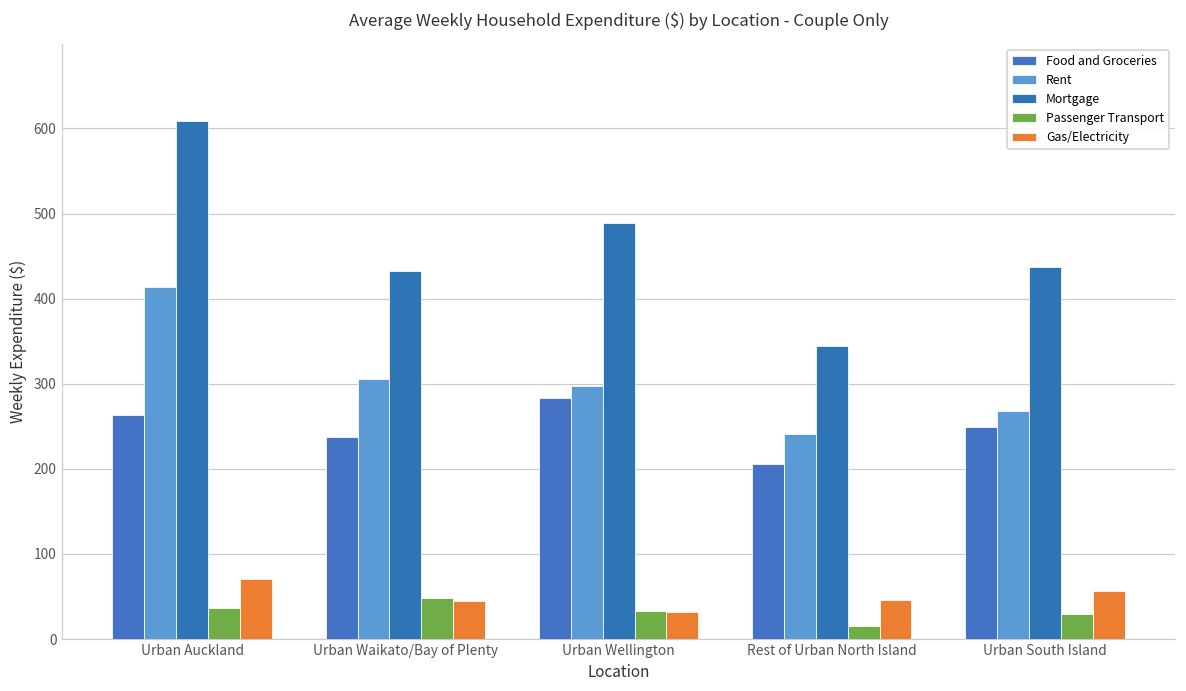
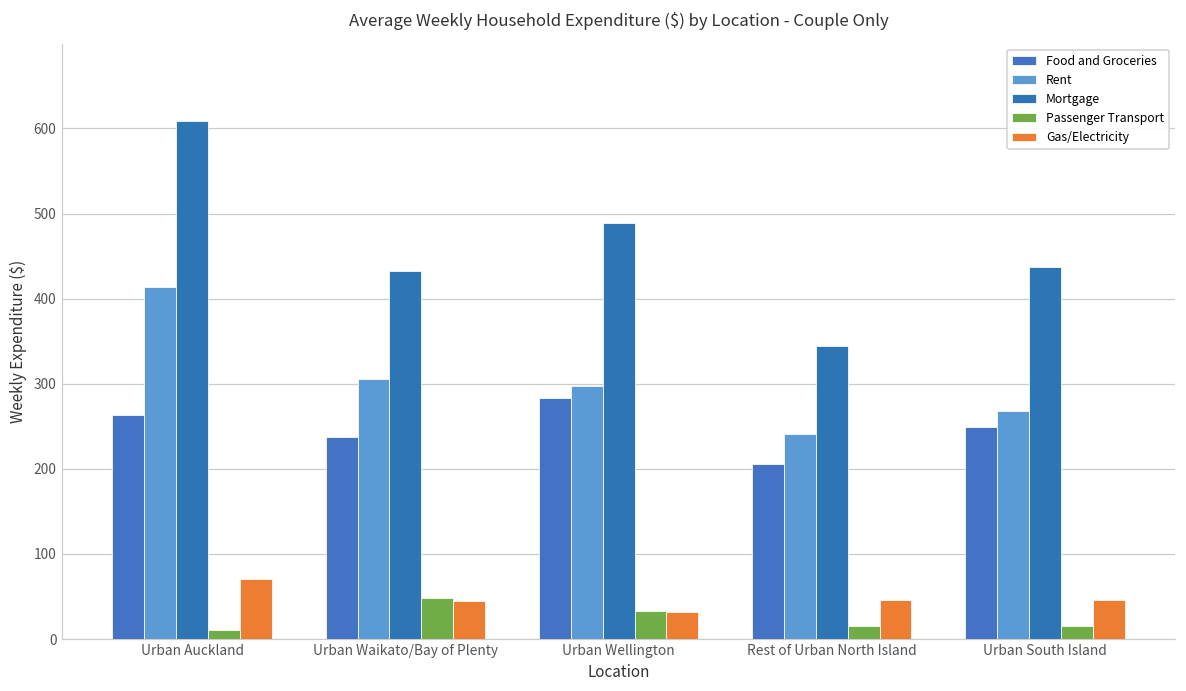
Passenger Transport, Urban Auckland: 40 -> 10
Passenger Transport, Urban South Island: 30 -> 20
Gas/Electricity, Urban South Island: 60 -> 50
